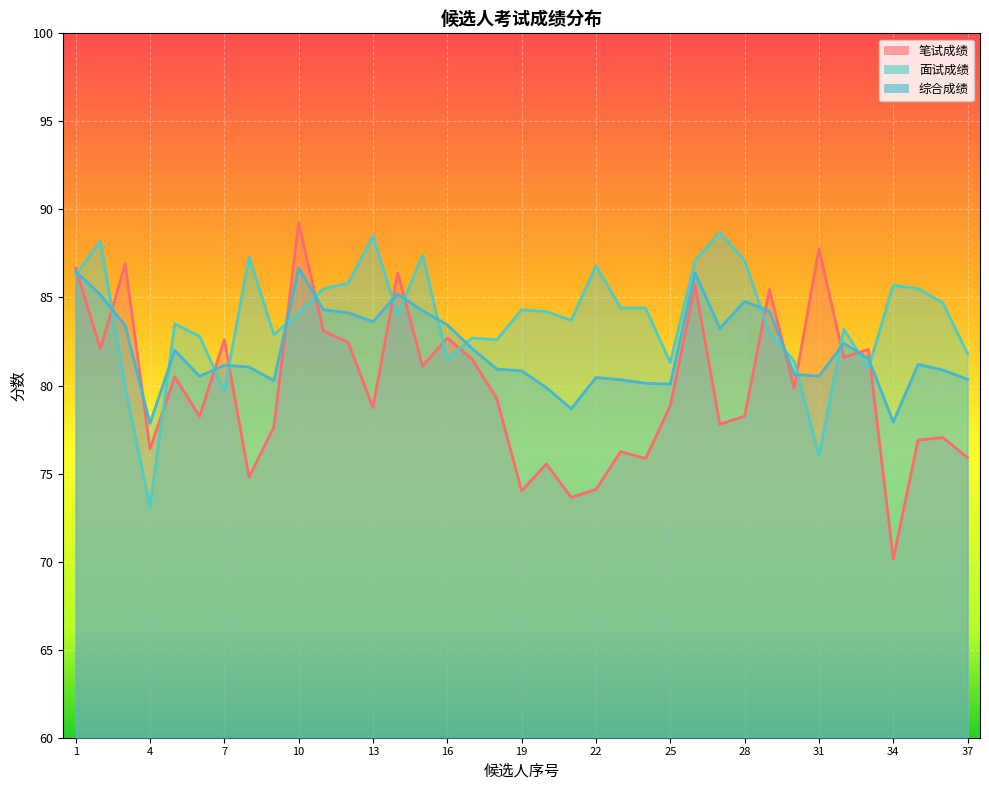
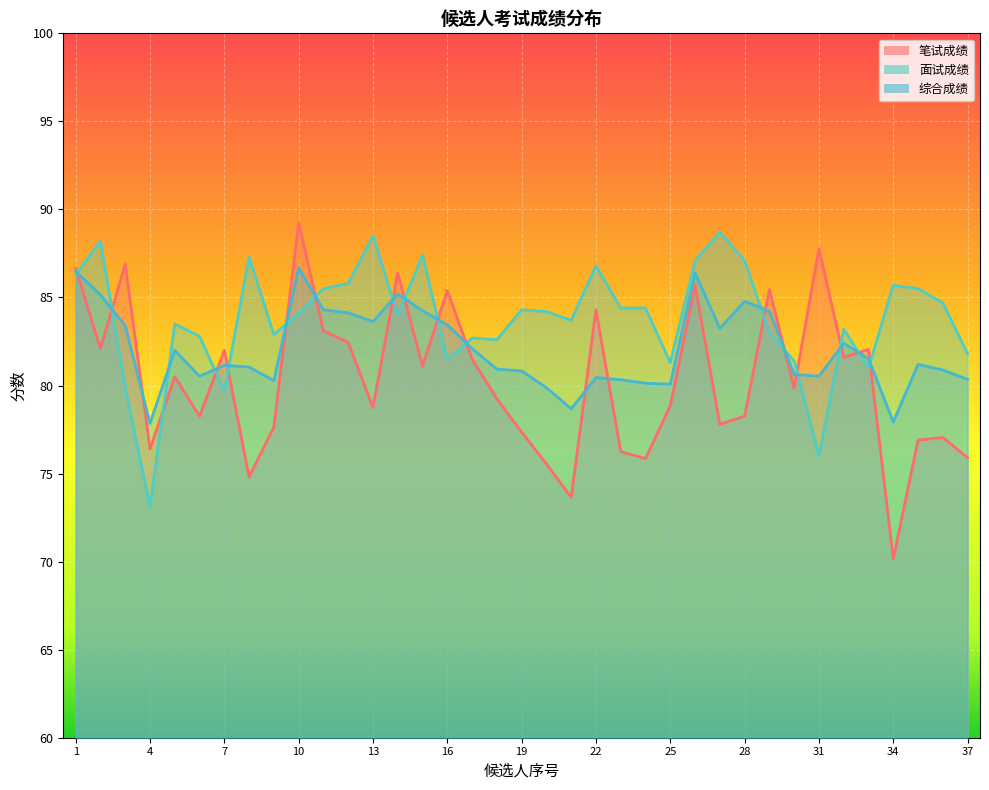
笔试成绩, 7: 82.6 -> 82.0
笔试成绩, 16: 82.7 -> 85.4
笔试成绩, 19: 74.0 -> 77.4
笔试成绩, 22: 74.1 -> 84.3
